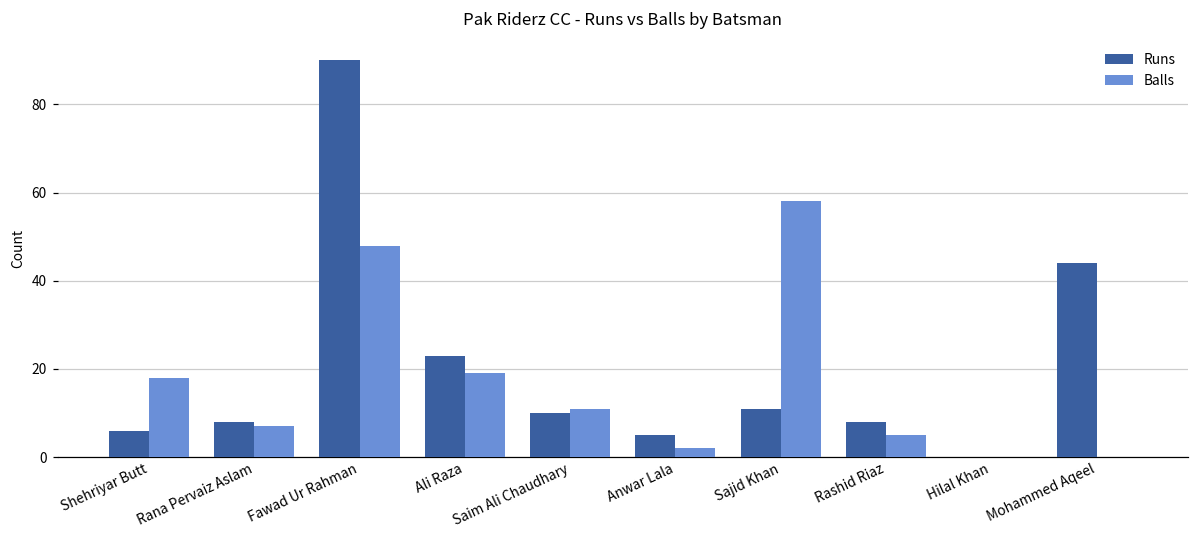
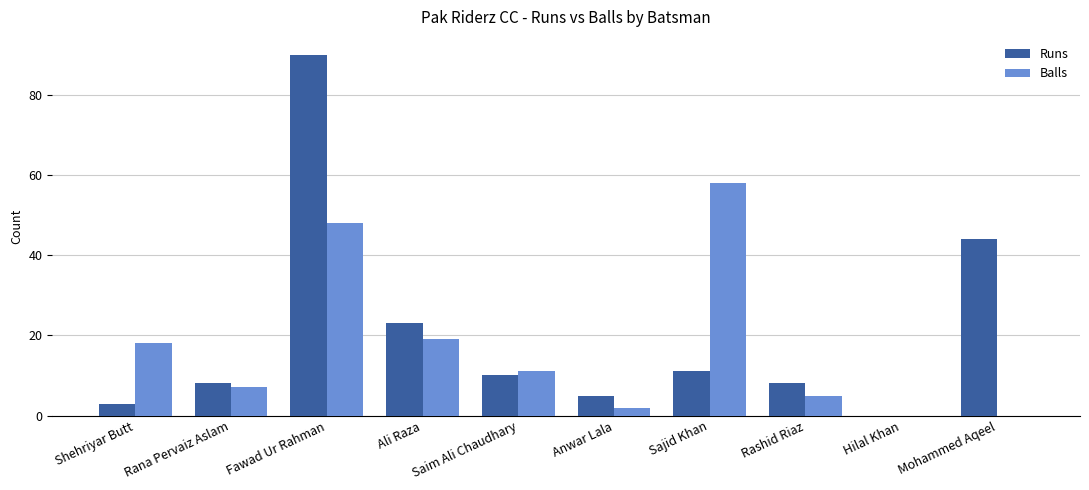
Runs, Shehriyar Butt: 6 -> 3
